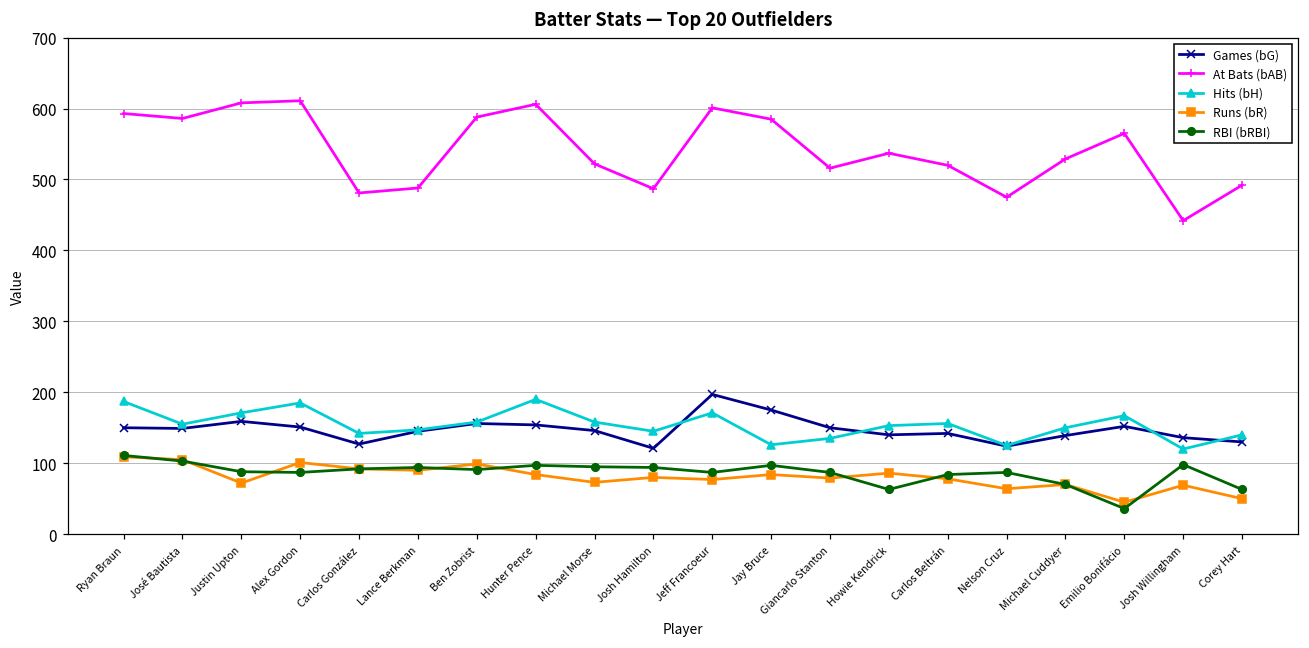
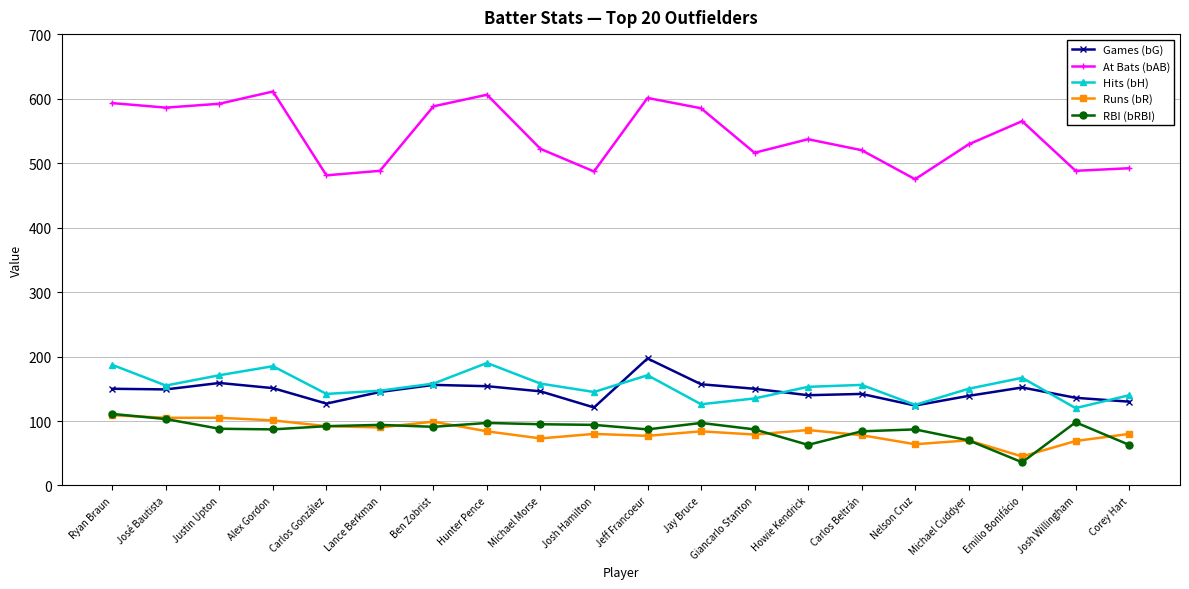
At Bats (bAB), Justin Upton: 610 -> 590
Runs (bR), Justin Upton: 70 -> 110
Games (bG), Jay Bruce: 180 -> 160
At Bats (bAB), Josh Willingham: 440 -> 490
Runs (bR), Corey Hart: 50 -> 80
